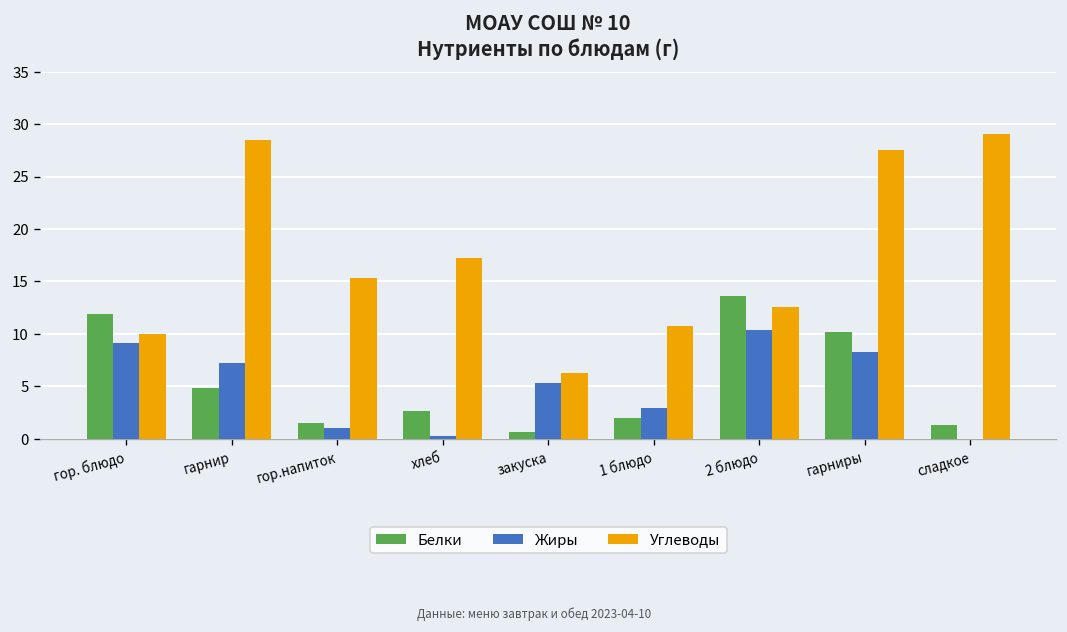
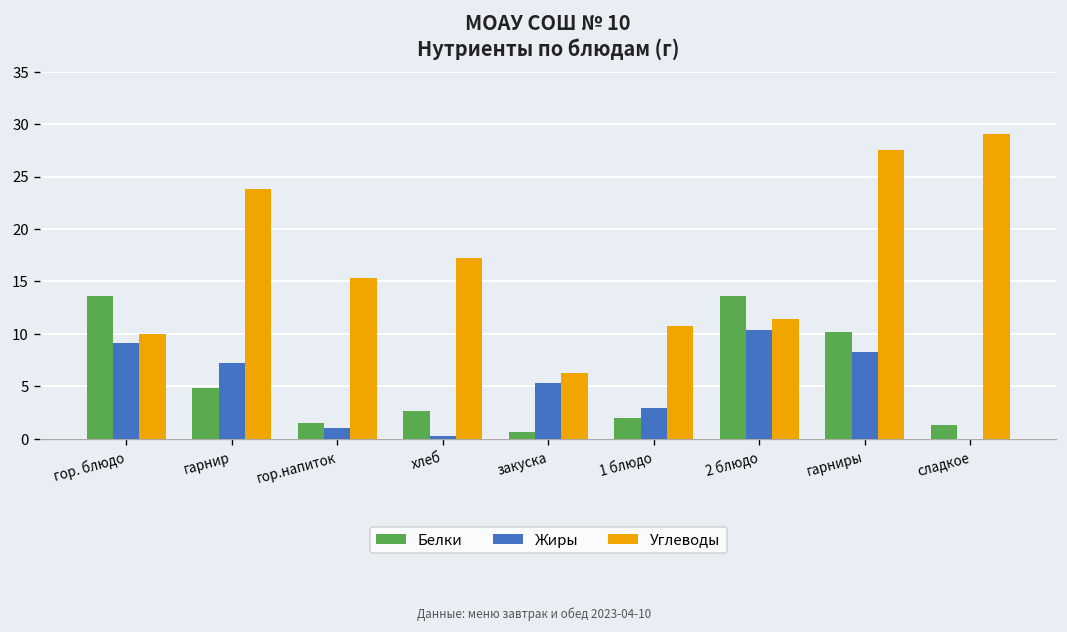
Белки, гор. блюдо: 12 -> 14
Углеводы, гарнир: 29 -> 24
Углеводы, 2 блюдо: 13 -> 11
